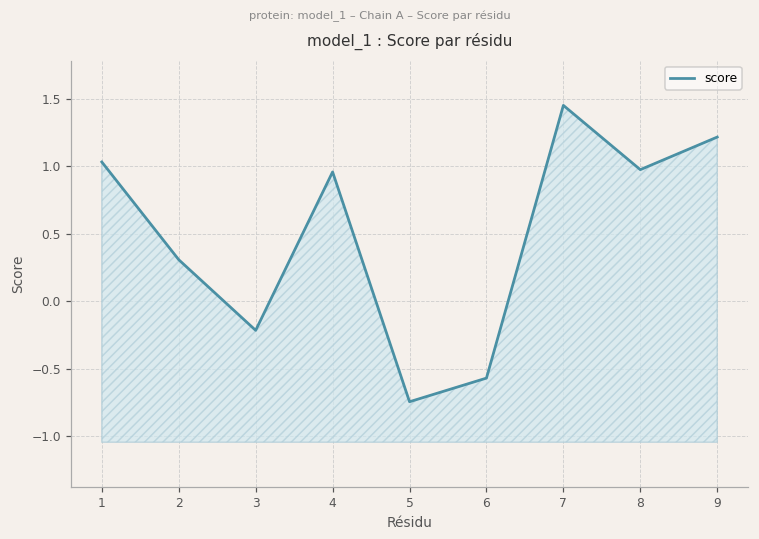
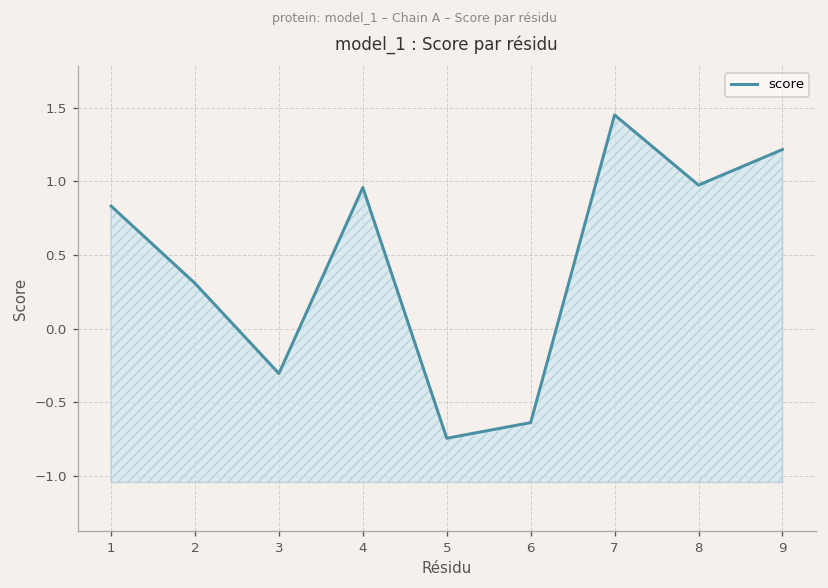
1: 1.03 -> 0.83
3: -0.22 -> -0.31
6: -0.57 -> -0.64
